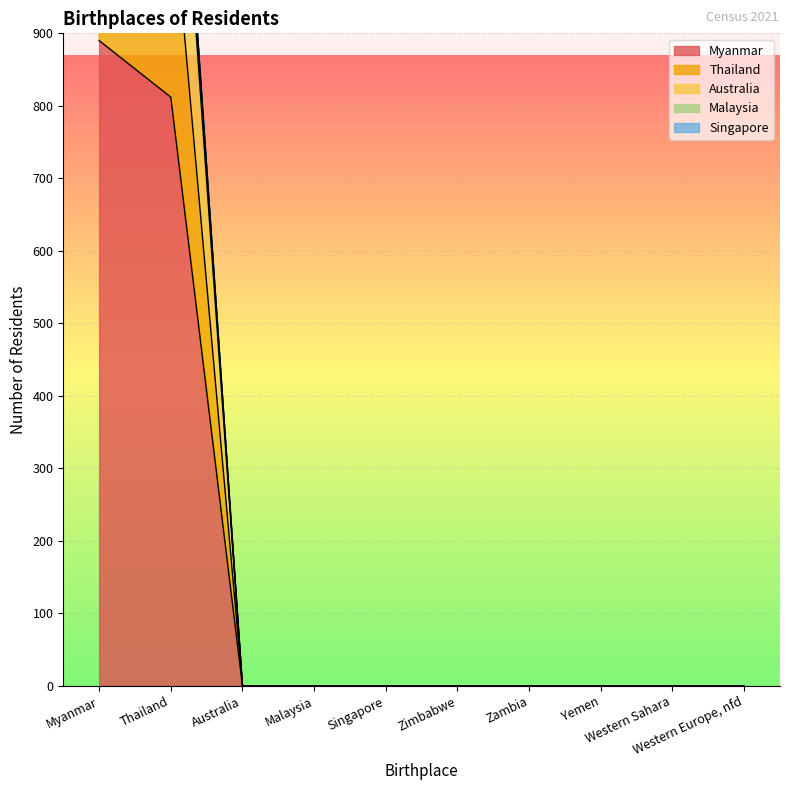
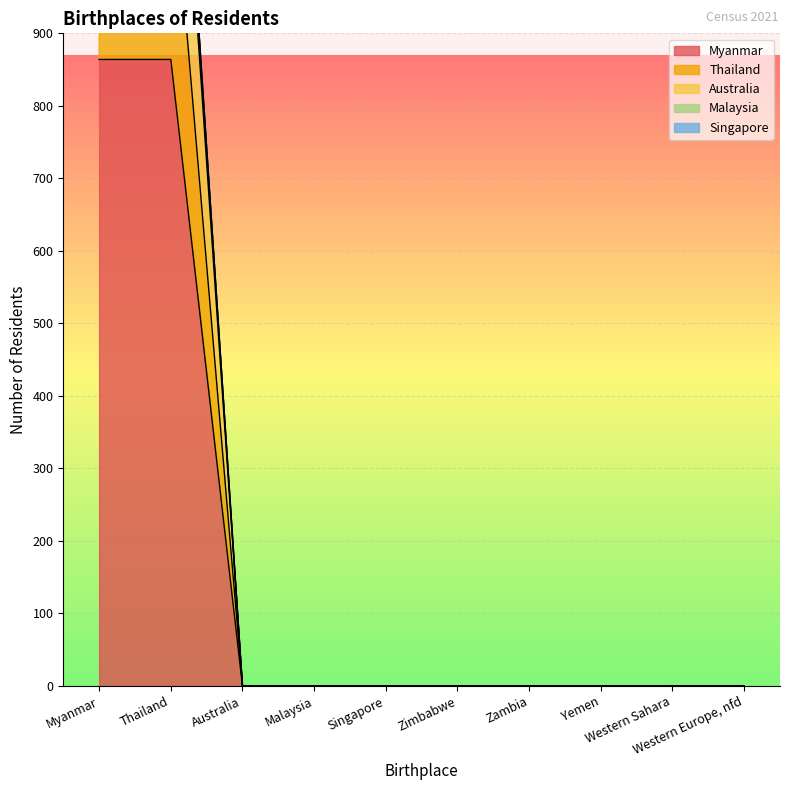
Myanmar, Myanmar: 890 -> 860
Myanmar, Thailand: 810 -> 860
